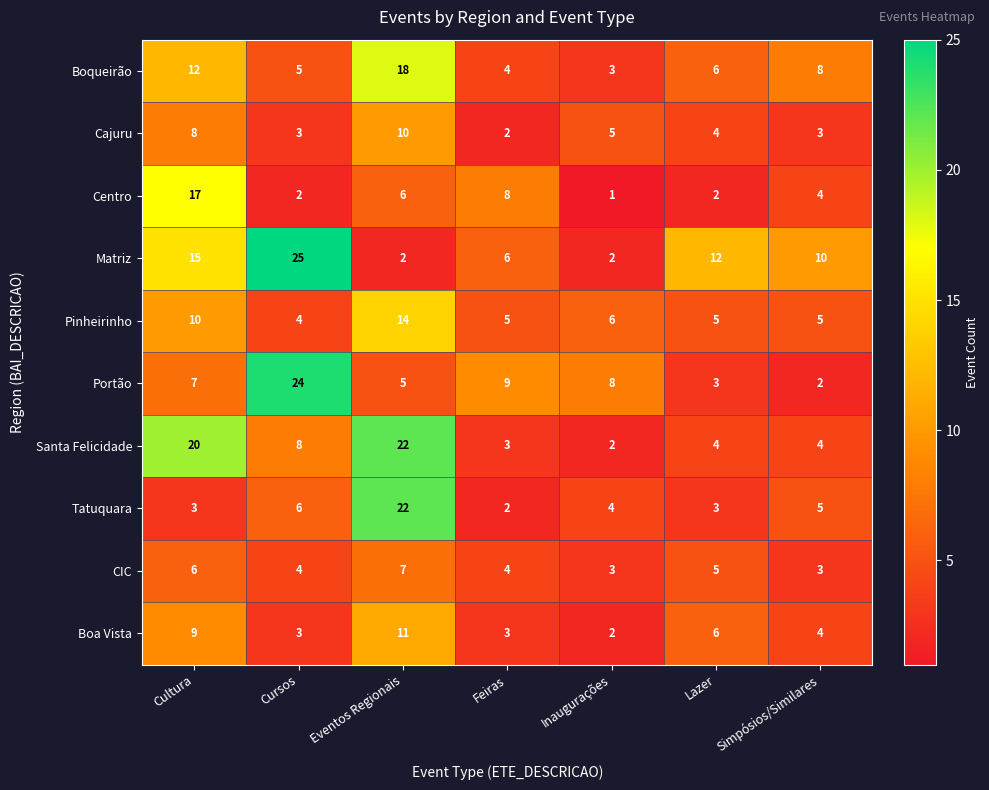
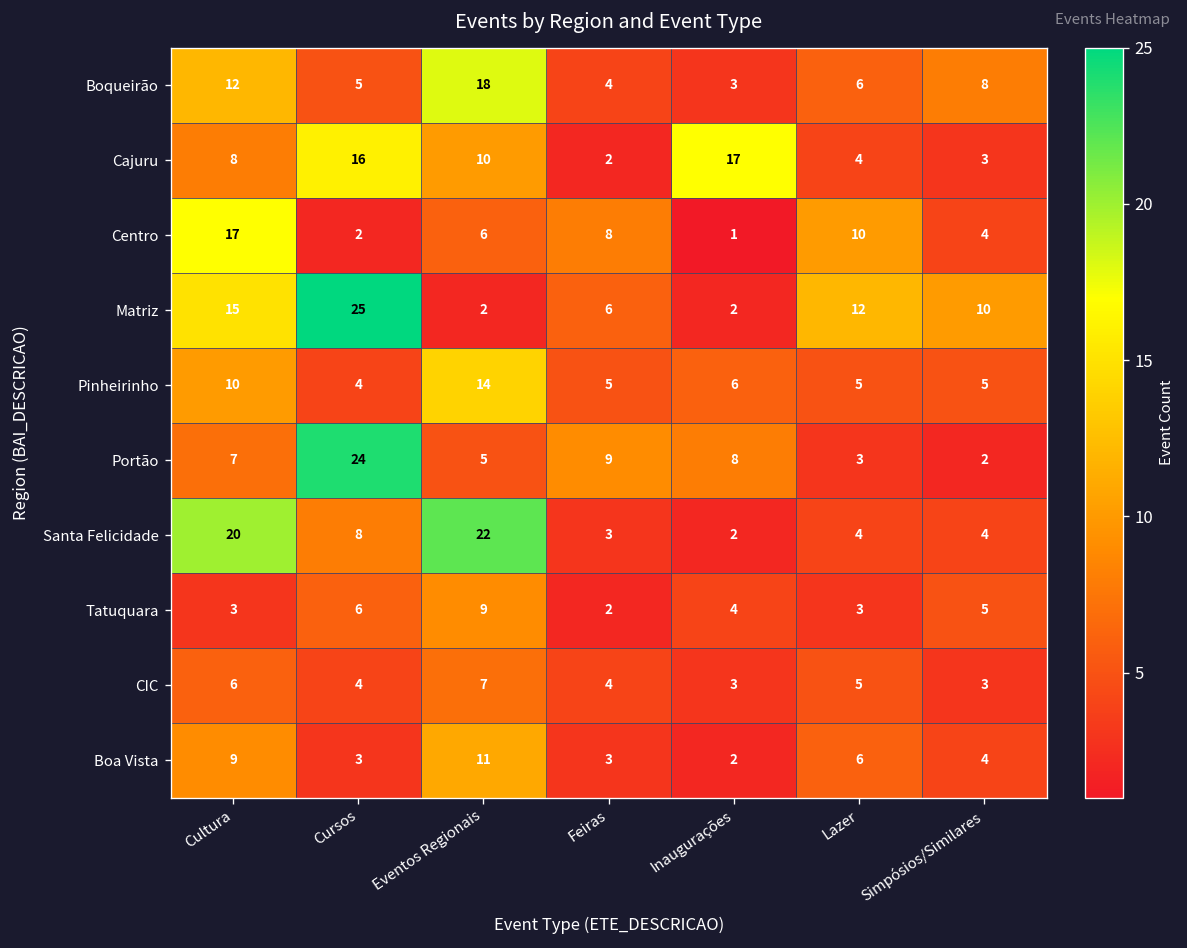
Cajuru, Cursos: 3 -> 16
Cajuru, Inaugurações: 5 -> 17
Centro, Lazer: 2 -> 10
Tatuquara, Eventos Regionais: 22 -> 9
